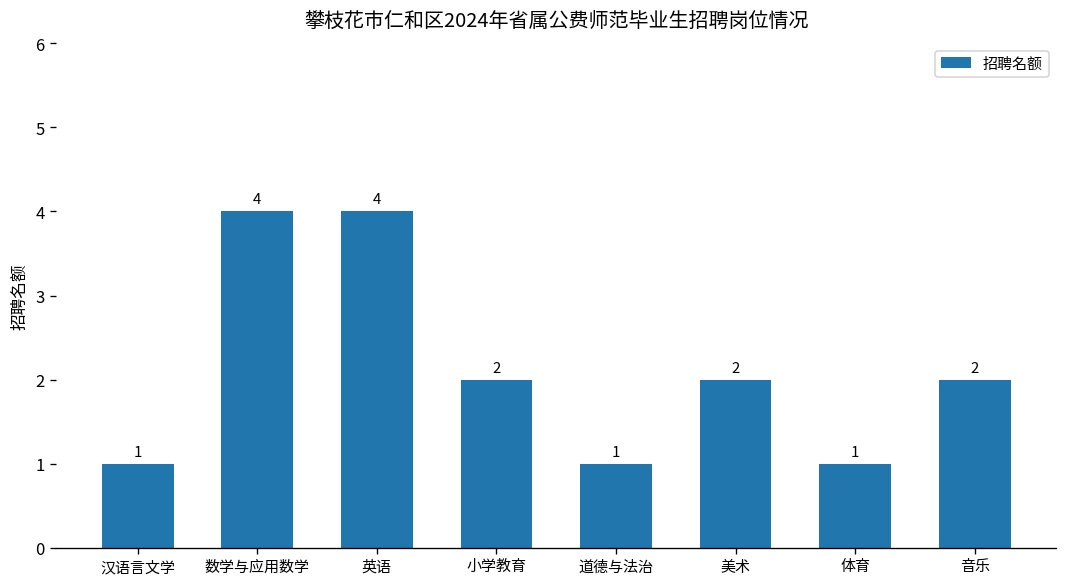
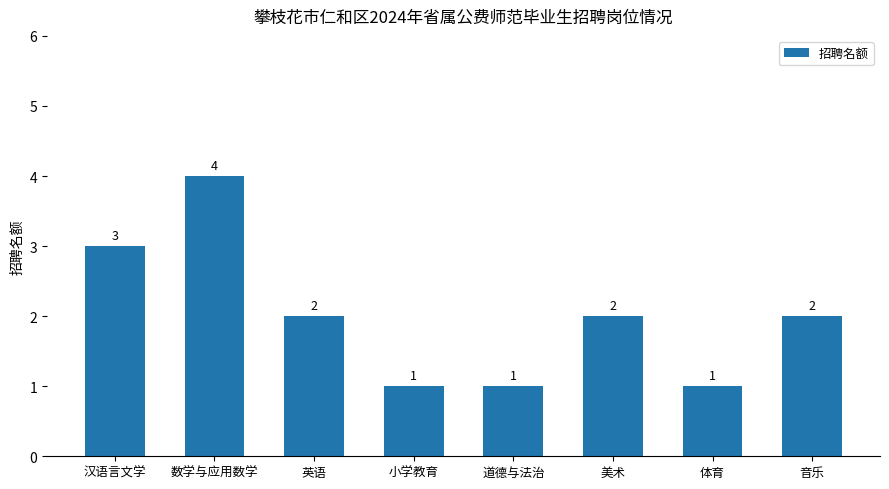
汉语言文学: 1 -> 3
英语: 4 -> 2
小学教育: 2 -> 1
